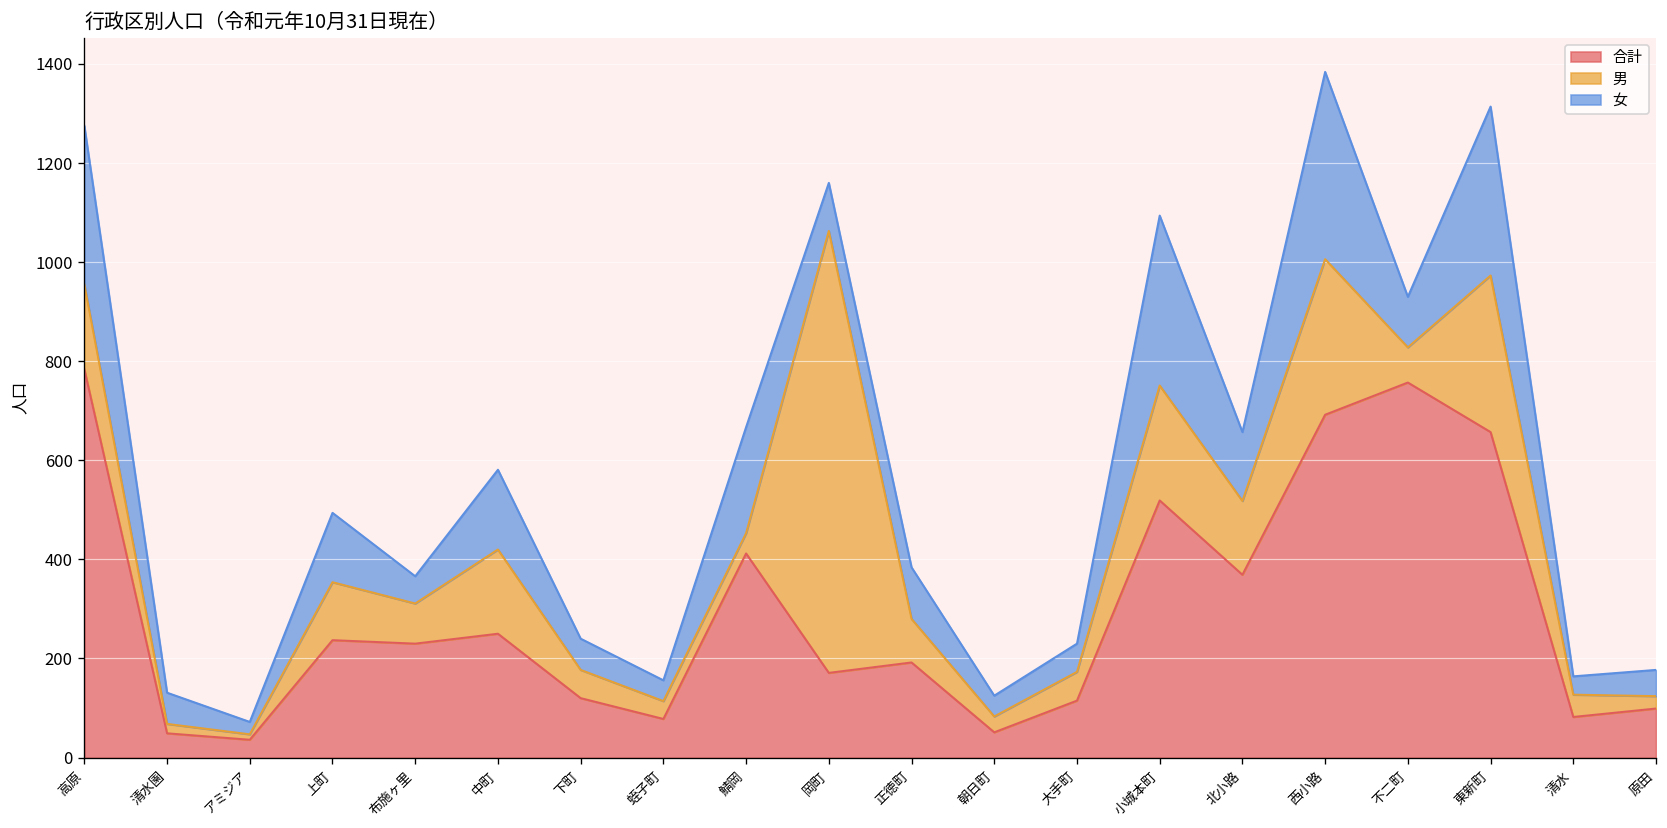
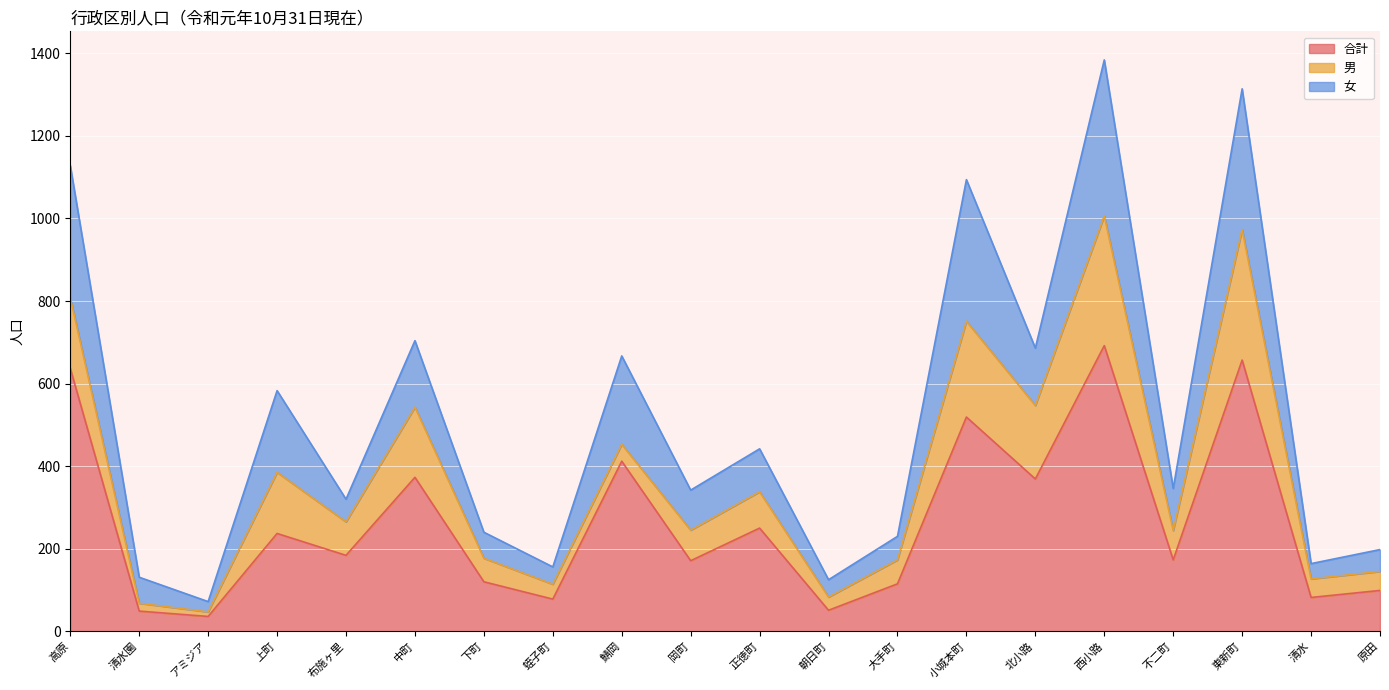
合計, 高原: 780 -> 640
男, 上町: 120 -> 150
女, 上町: 140 -> 200
合計, 布施ヶ里: 230 -> 180
合計, 中町: 250 -> 370
男, 岡町: 890 -> 70
合計, 正徳町: 190 -> 250
男, 北小路: 150 -> 180
合計, 不二町: 760 -> 170
男, 原田: 30 -> 50
